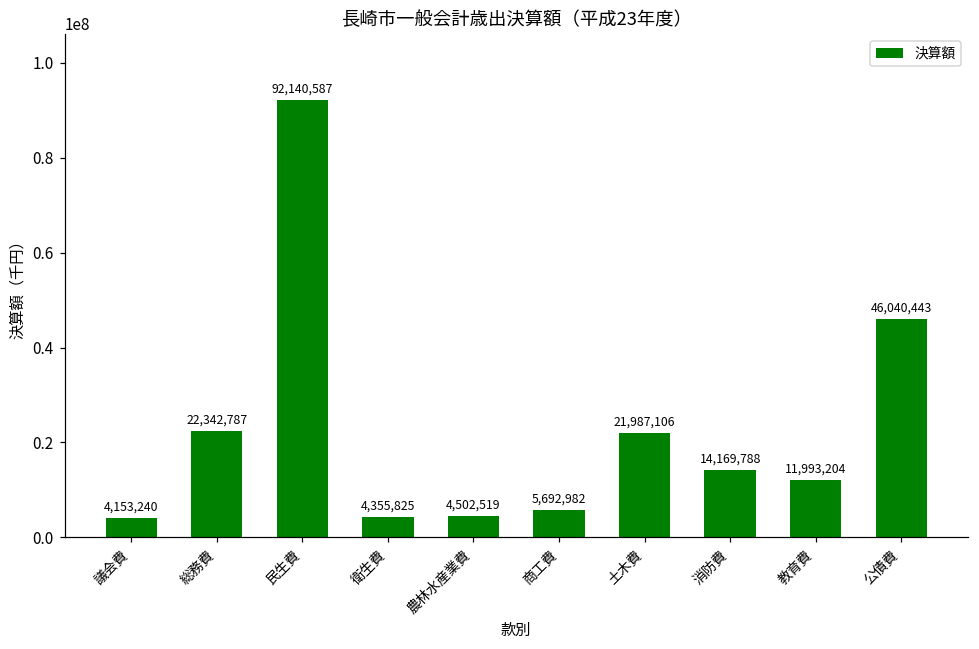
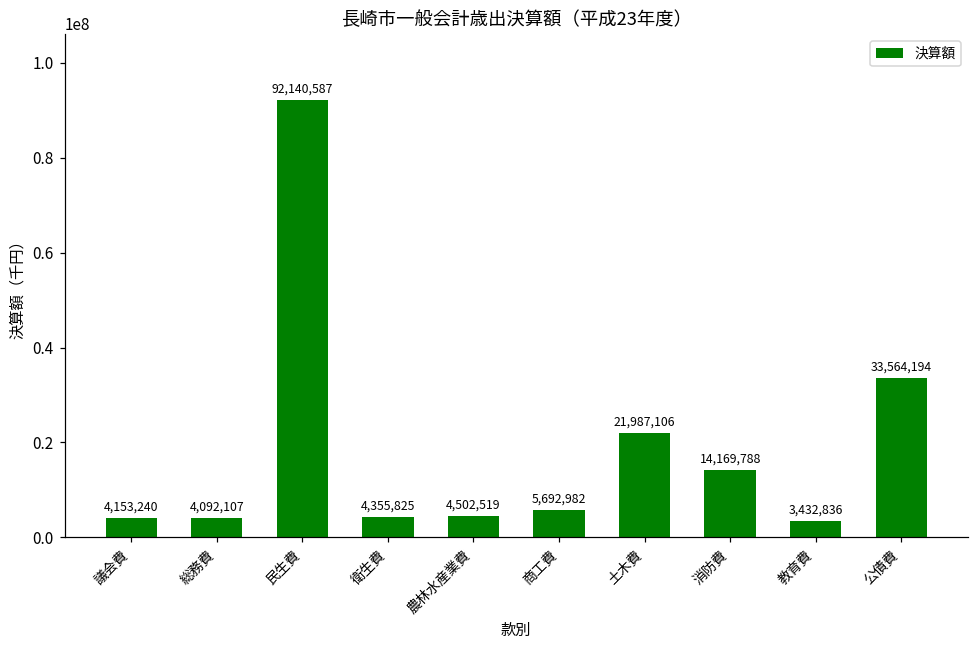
総務費: 22,342,787 -> 4,092,107
教育費: 11,993,204 -> 3,432,836
公債費: 46,040,443 -> 33,564,194
